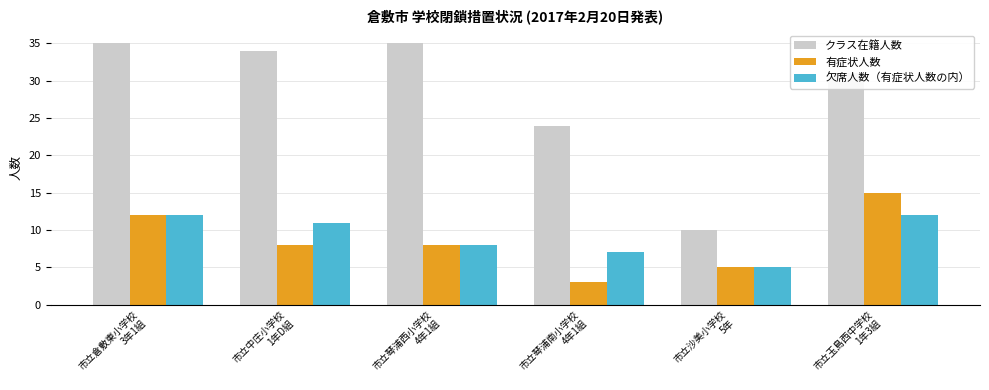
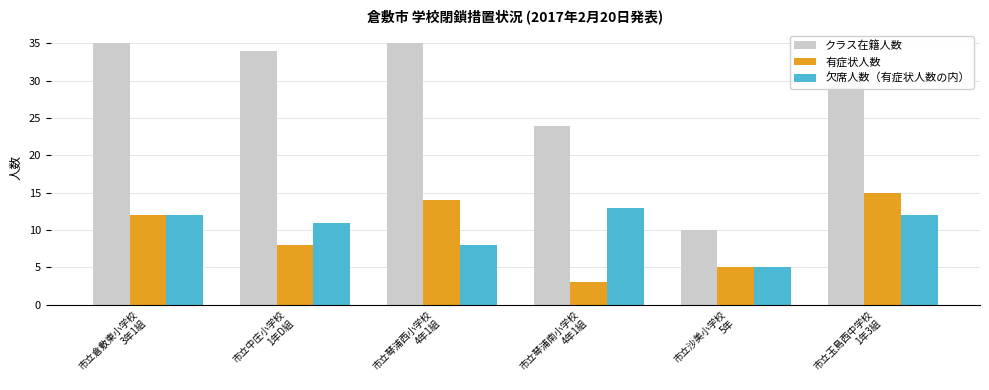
有症状人数, 市立琴浦西小学校 4年1組: 8 -> 14
欠席人数（有症状人数の内）, 市立琴浦南小学校 4年1組: 7 -> 13
